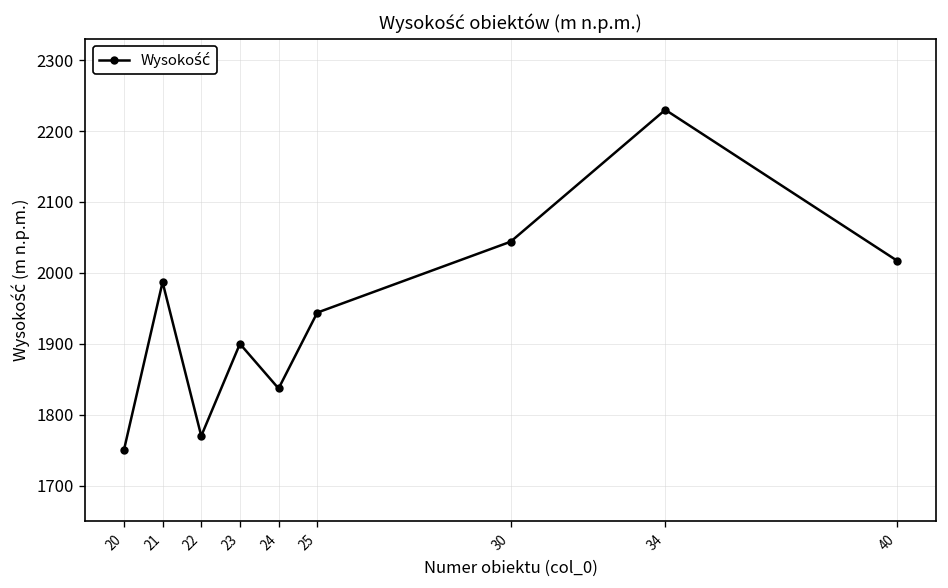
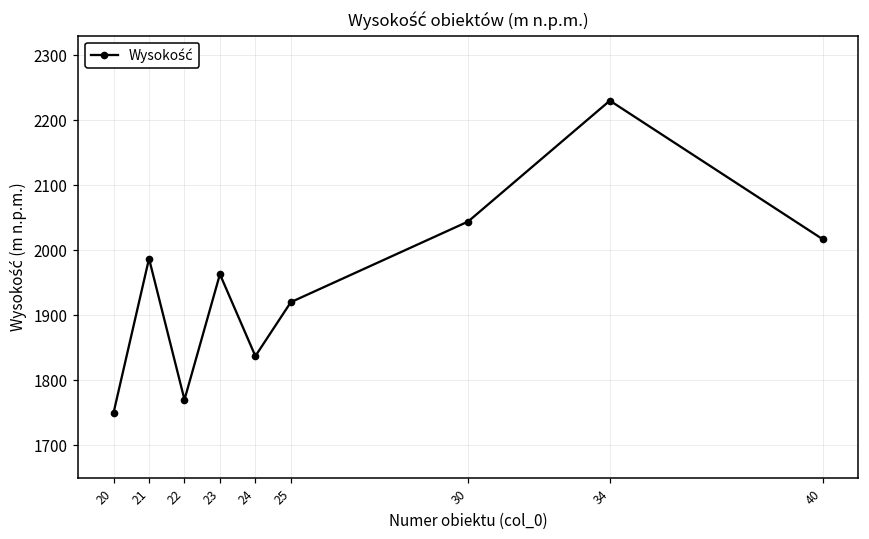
23: 1900 -> 1960
25: 1940 -> 1920
